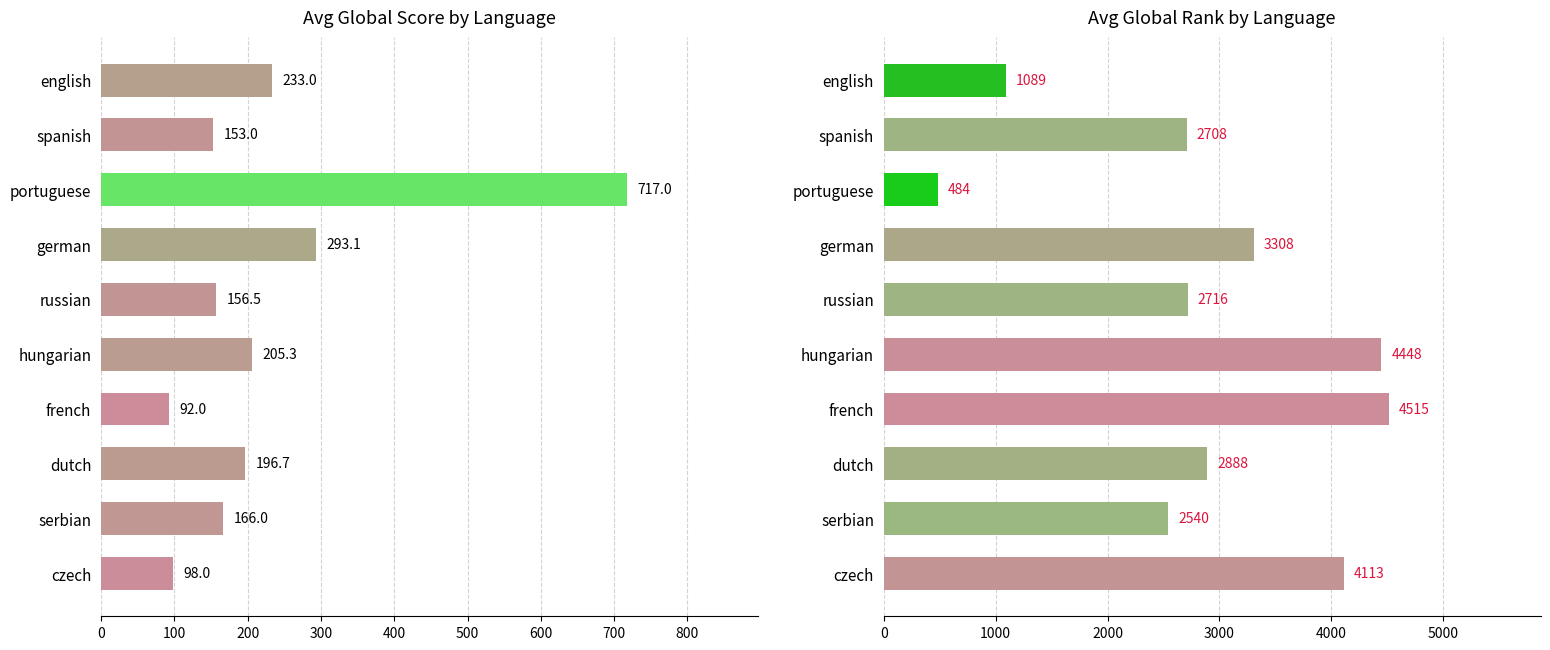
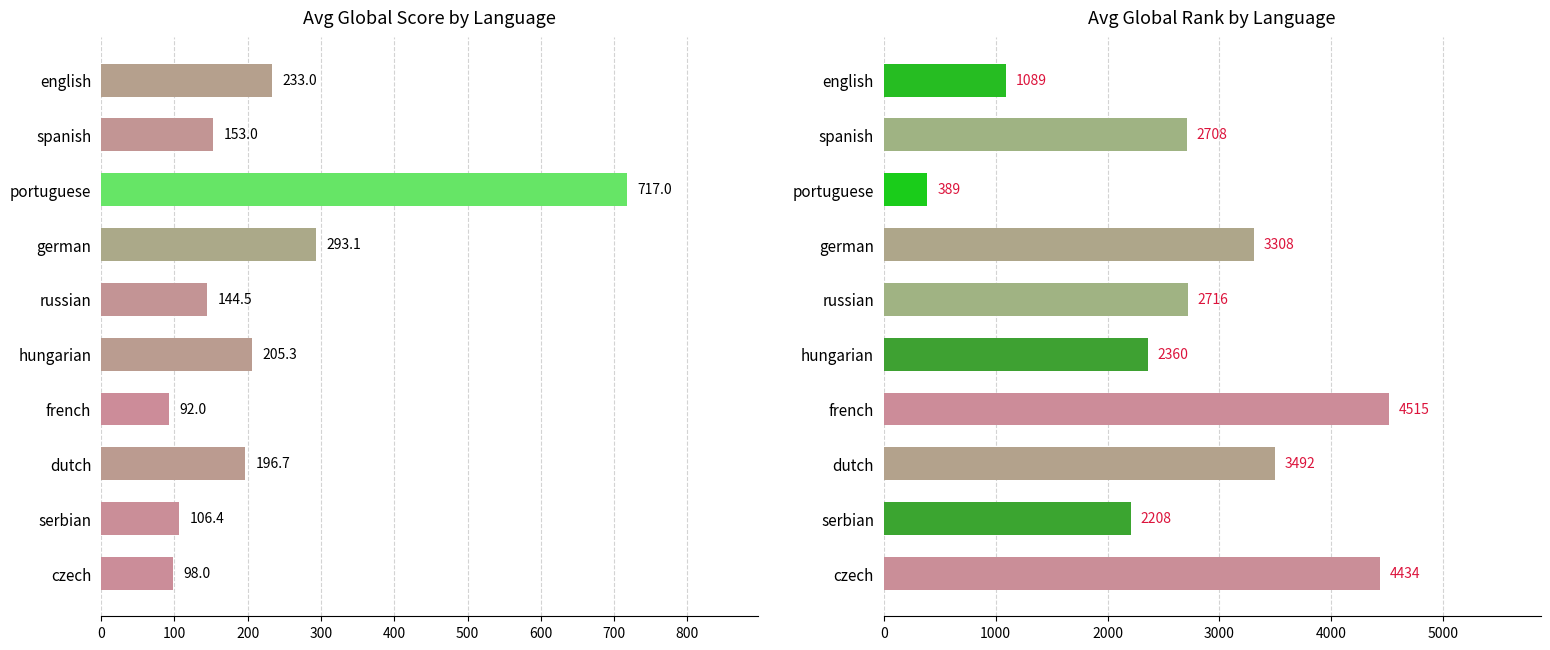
Avg Global Score by Language, russian: 156.5 -> 144.5
Avg Global Score by Language, serbian: 166.0 -> 106.4
Avg Global Rank by Language, portuguese: 484 -> 389
Avg Global Rank by Language, hungarian: 4448 -> 2360
Avg Global Rank by Language, dutch: 2888 -> 3492
Avg Global Rank by Language, serbian: 2540 -> 2208
Avg Global Rank by Language, czech: 4113 -> 4434
